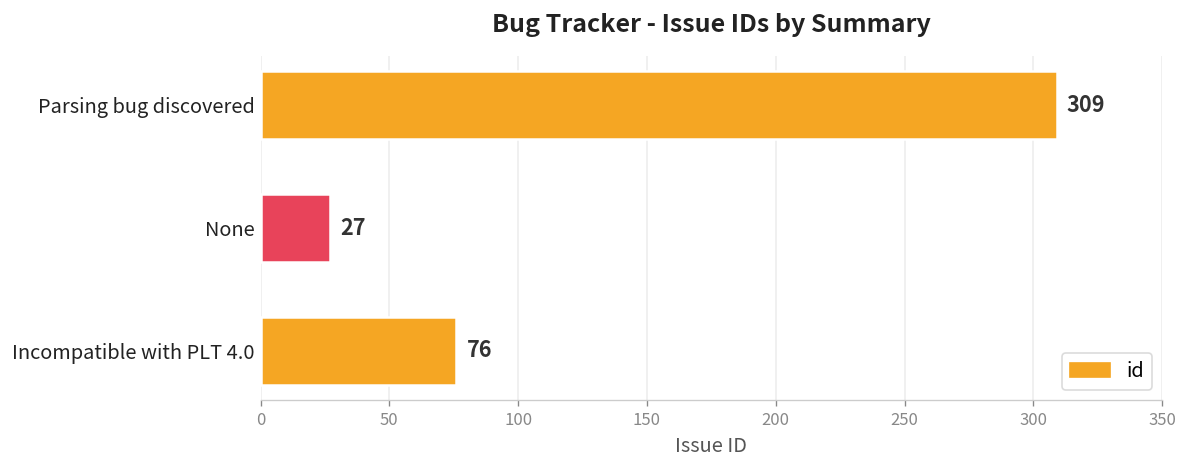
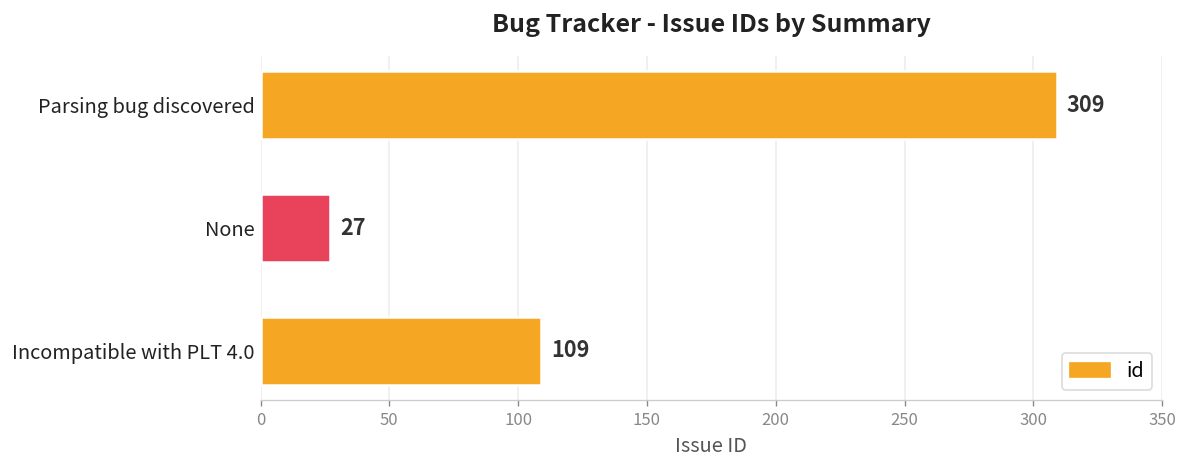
Incompatible with PLT 4.0: 76 -> 109
